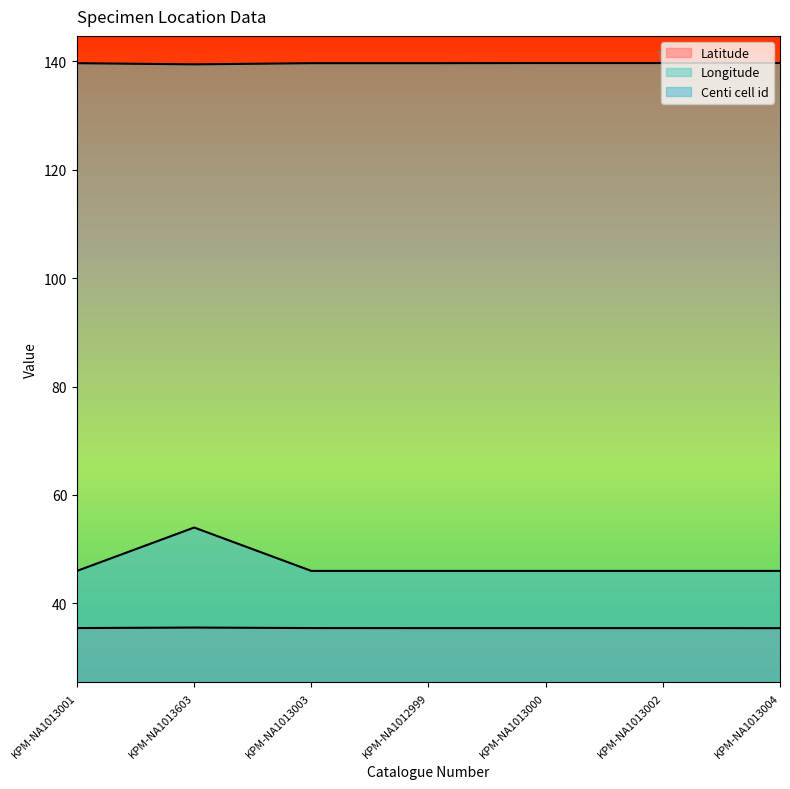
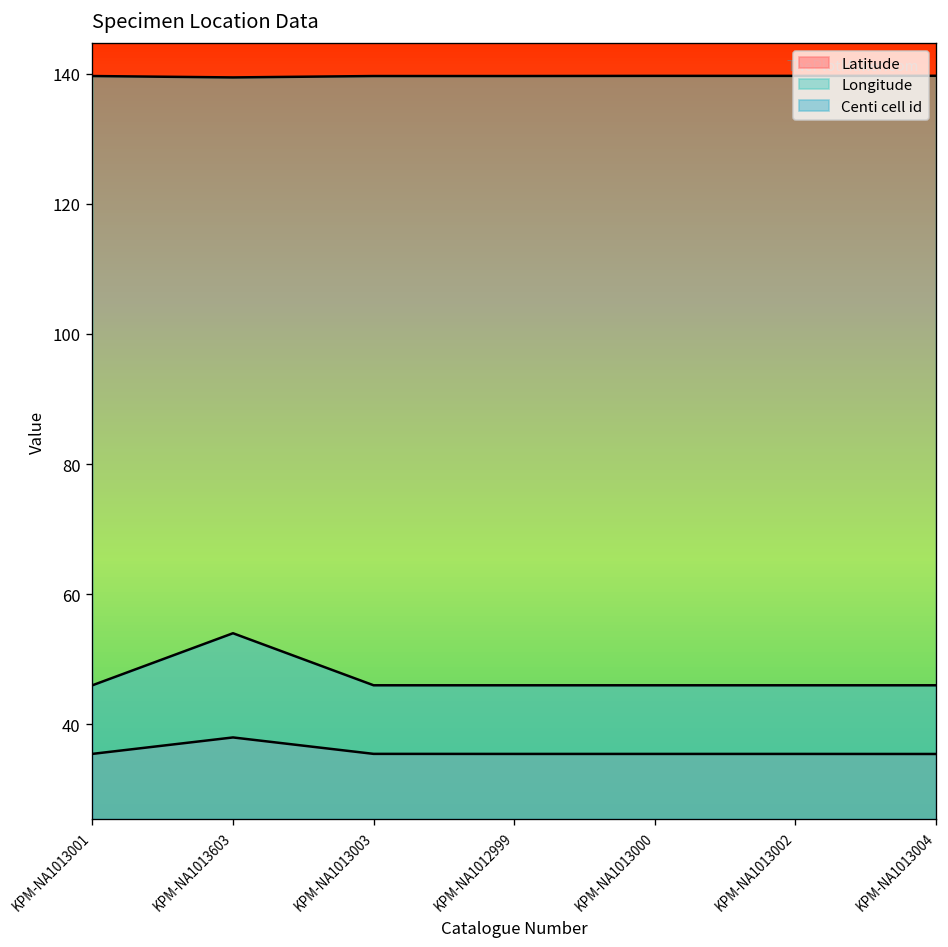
Latitude, KPM-NA1013603: 36 -> 38
